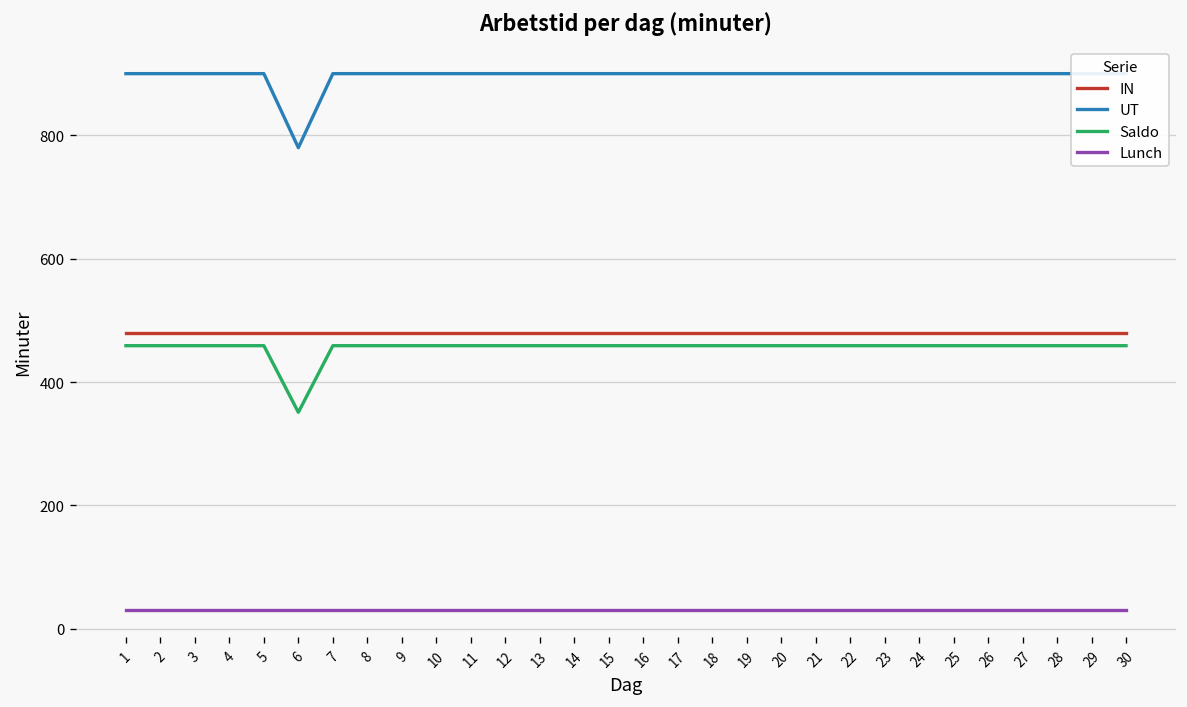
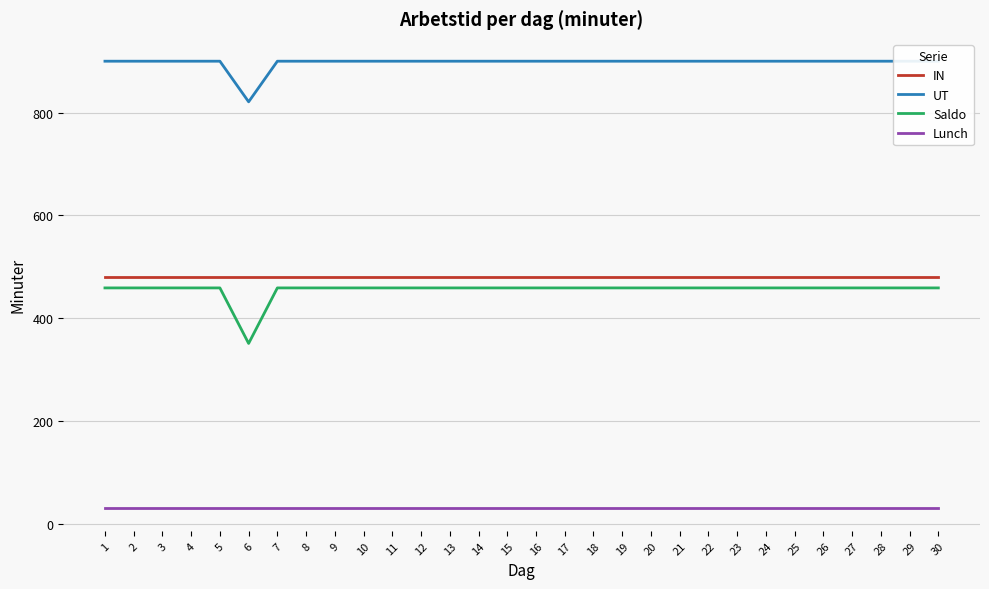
UT, 6: 780 -> 820
